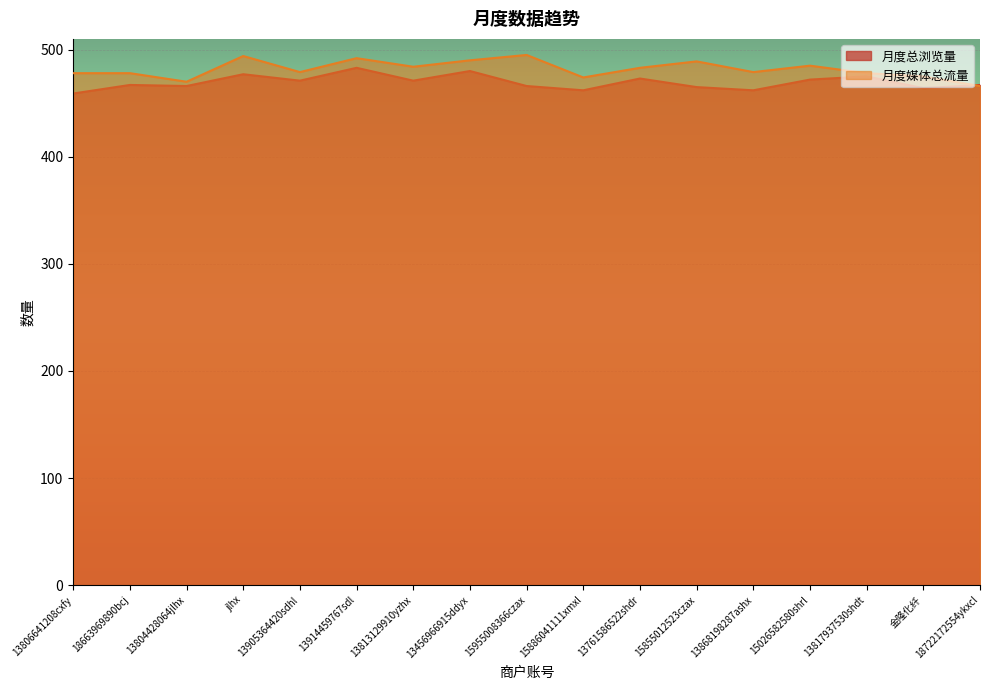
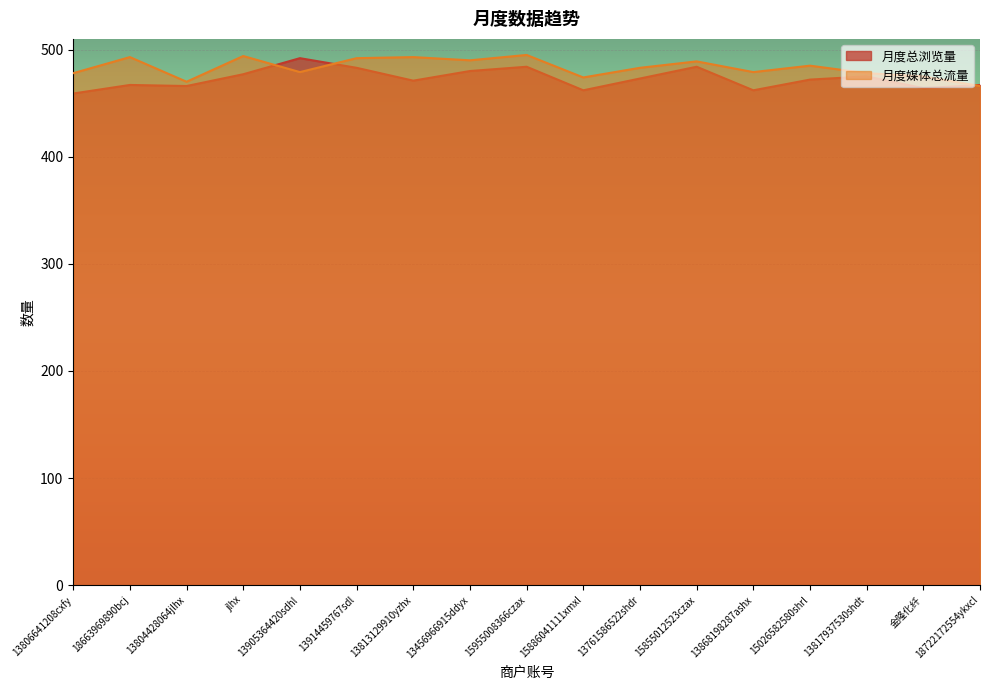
月度媒体总流量, 18663969890bcj: 478 -> 493
月度总浏览量, 13905364420sdhl: 471 -> 492
月度媒体总流量, 13813129910yzhx: 484 -> 493
月度总浏览量, 15955008366czax: 466 -> 484
月度总浏览量, 15855012523czax: 465 -> 484
